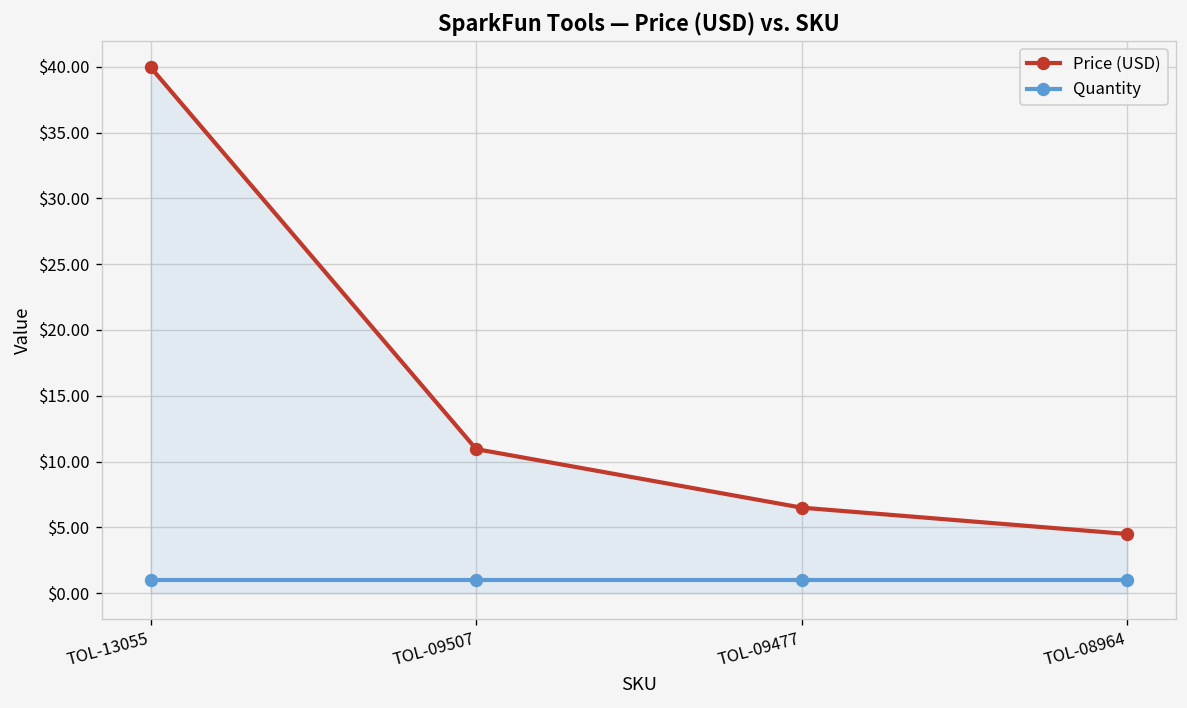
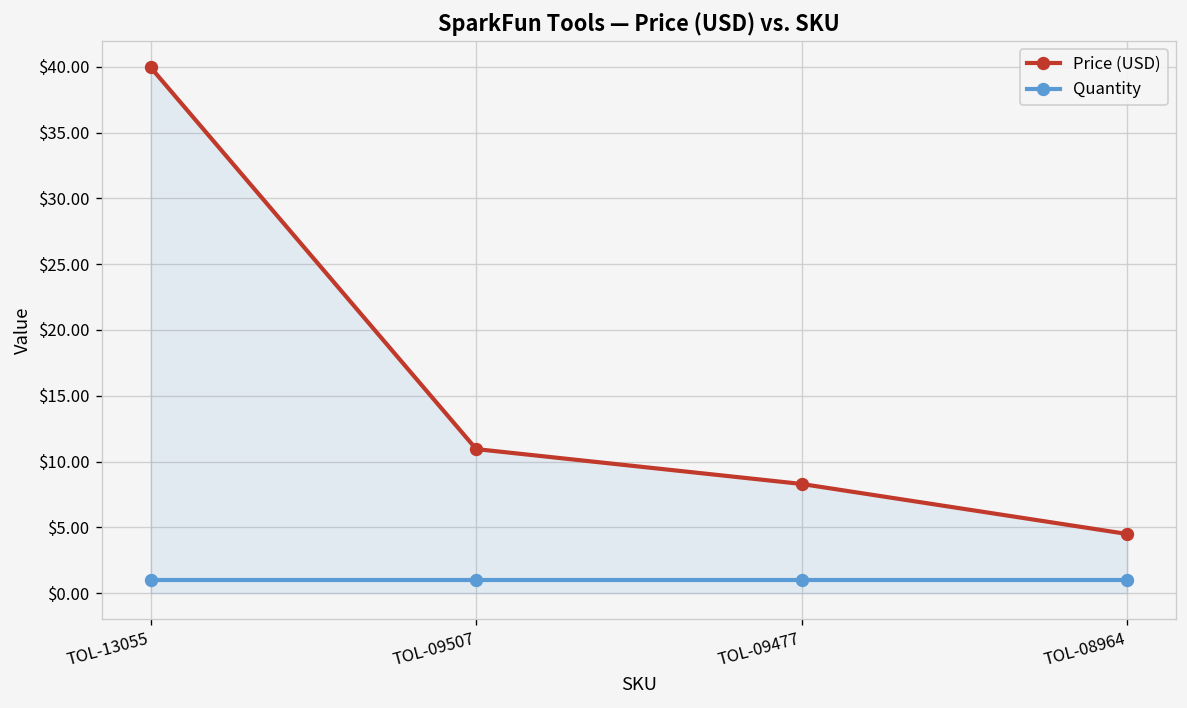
Price (USD), TOL-09477: $6.5 -> $8.3
